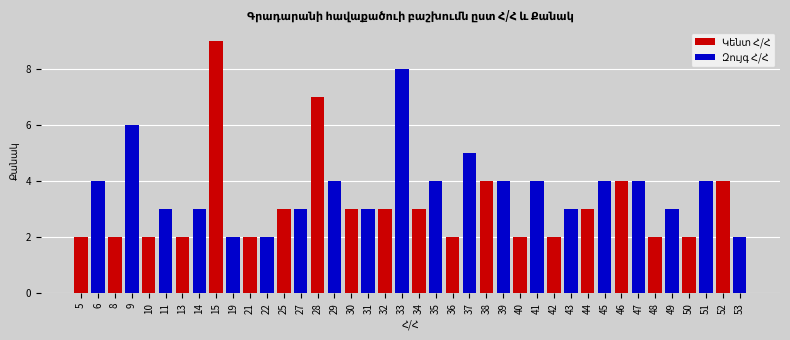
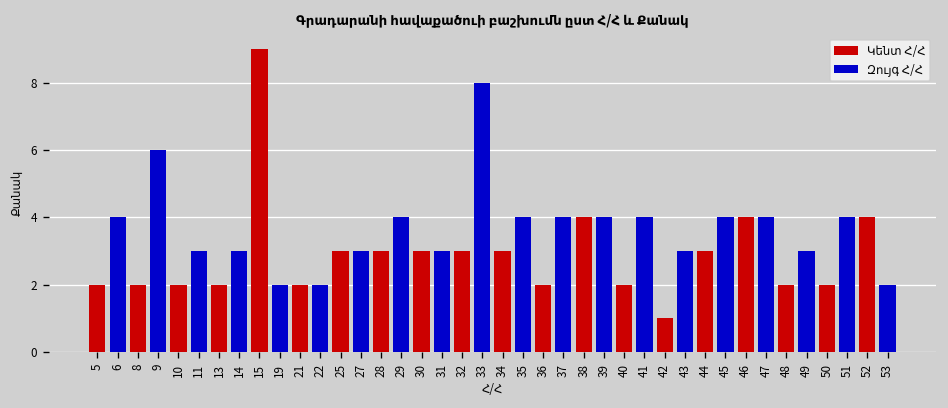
Կենտ Հ/Հ, 28: 7 -> 3
Զույգ Հ/Հ, 37: 5 -> 4
Կենտ Հ/Հ, 42: 2 -> 1
